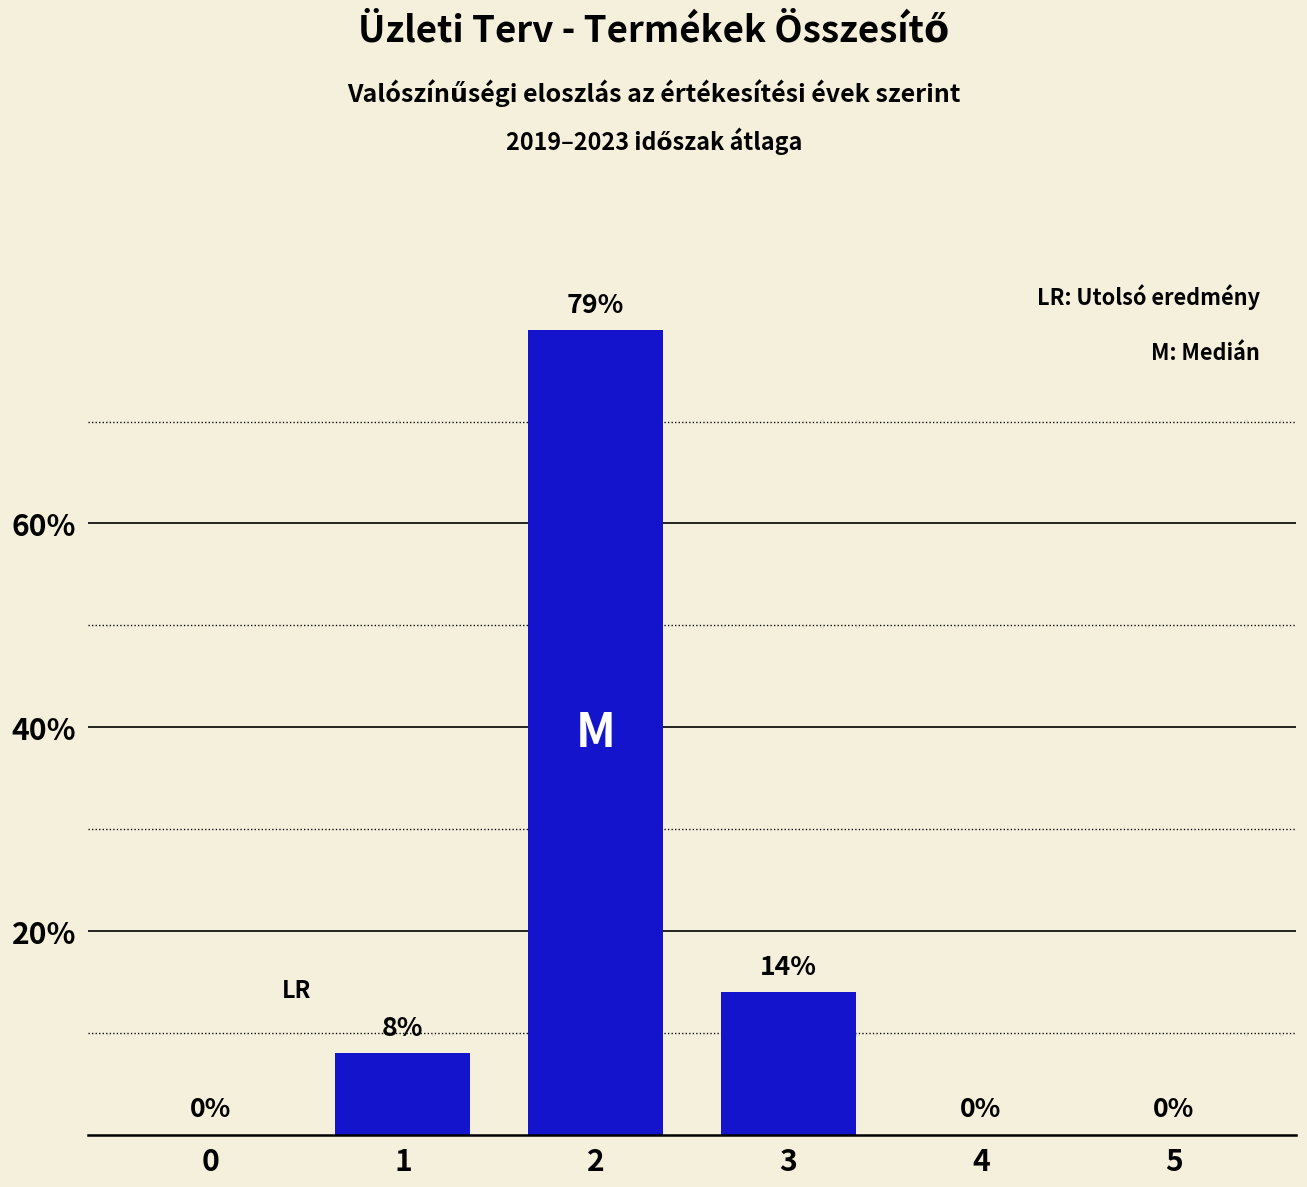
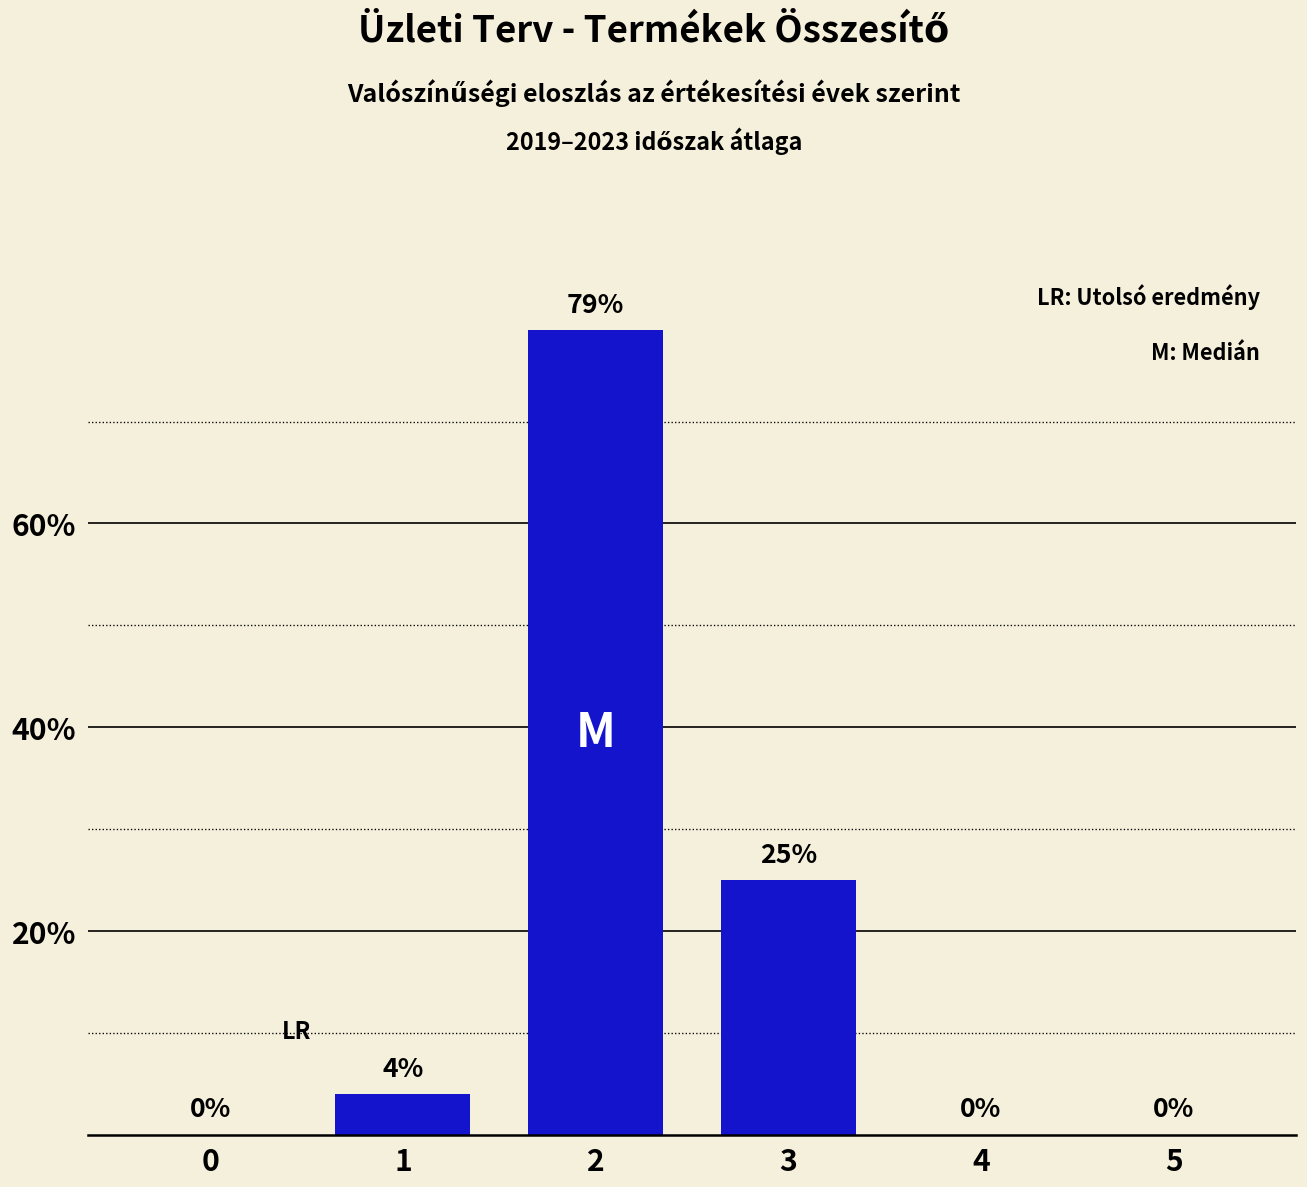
1: 8% -> 4%
3: 14% -> 25%
